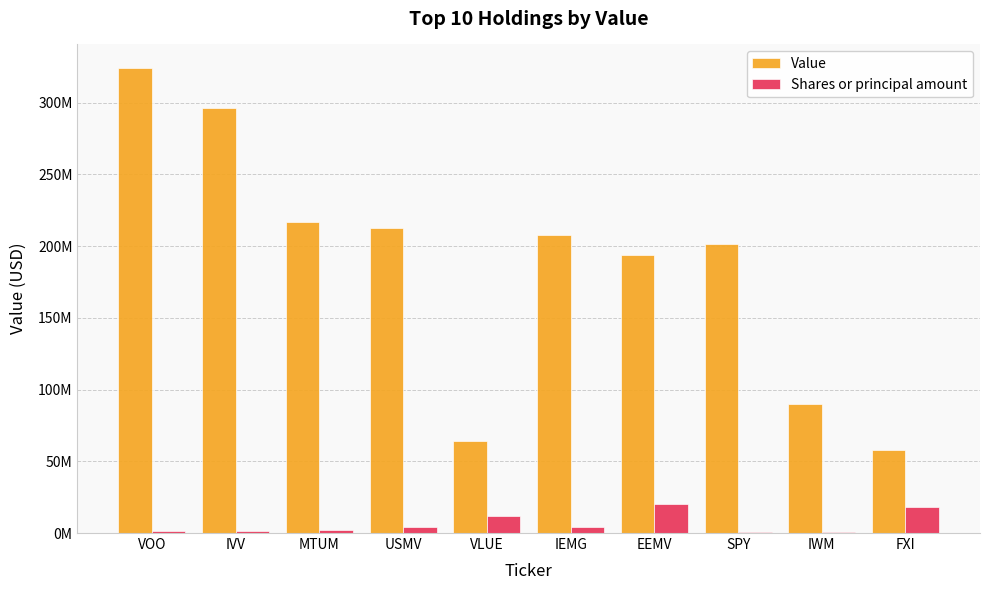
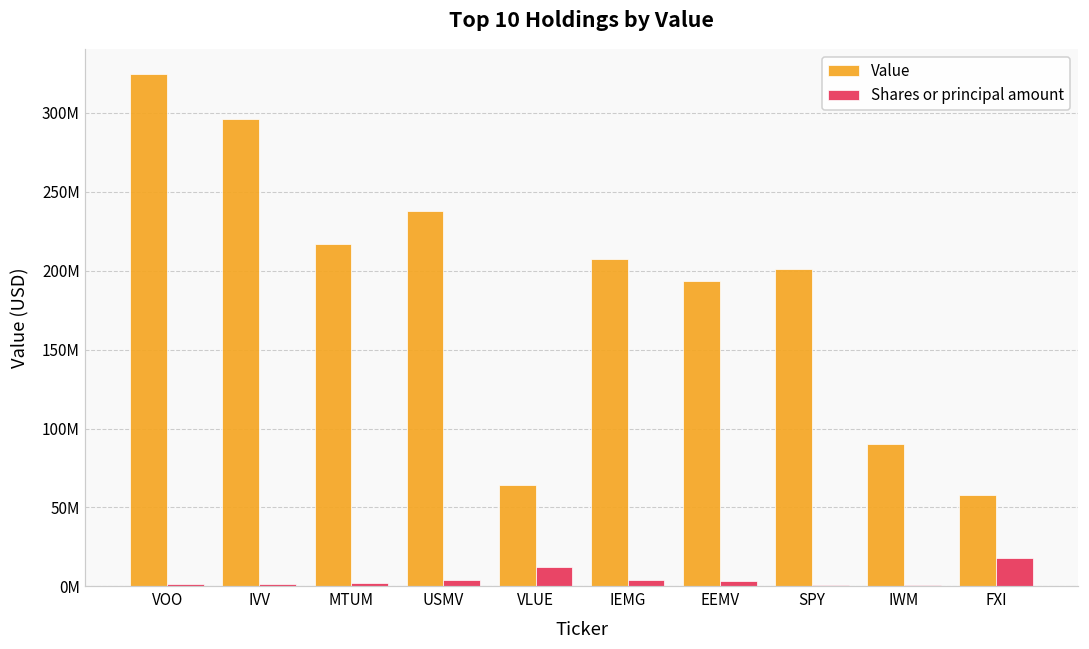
Value, USMV: 213000000 -> 238000000
Shares or principal amount, EEMV: 20000000 -> 3000000
